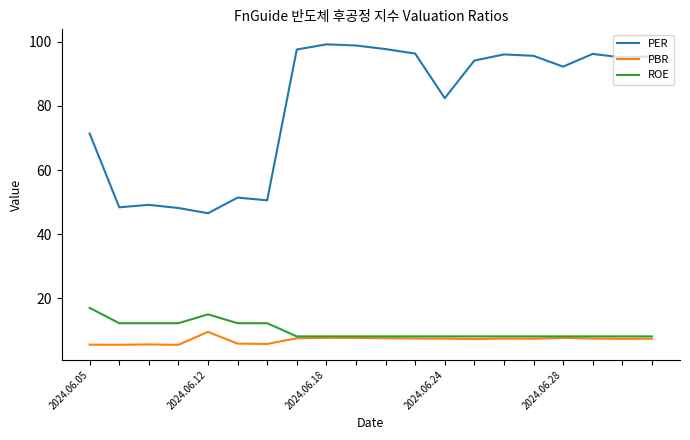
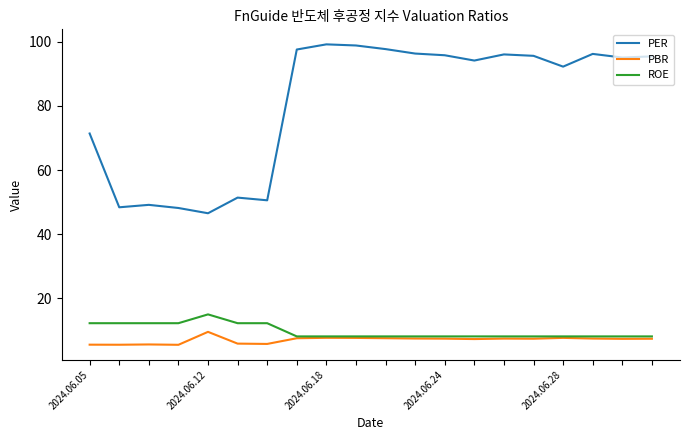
ROE, 2024.06.05: 17 -> 12
PER, 2024.06.24: 82 -> 96
